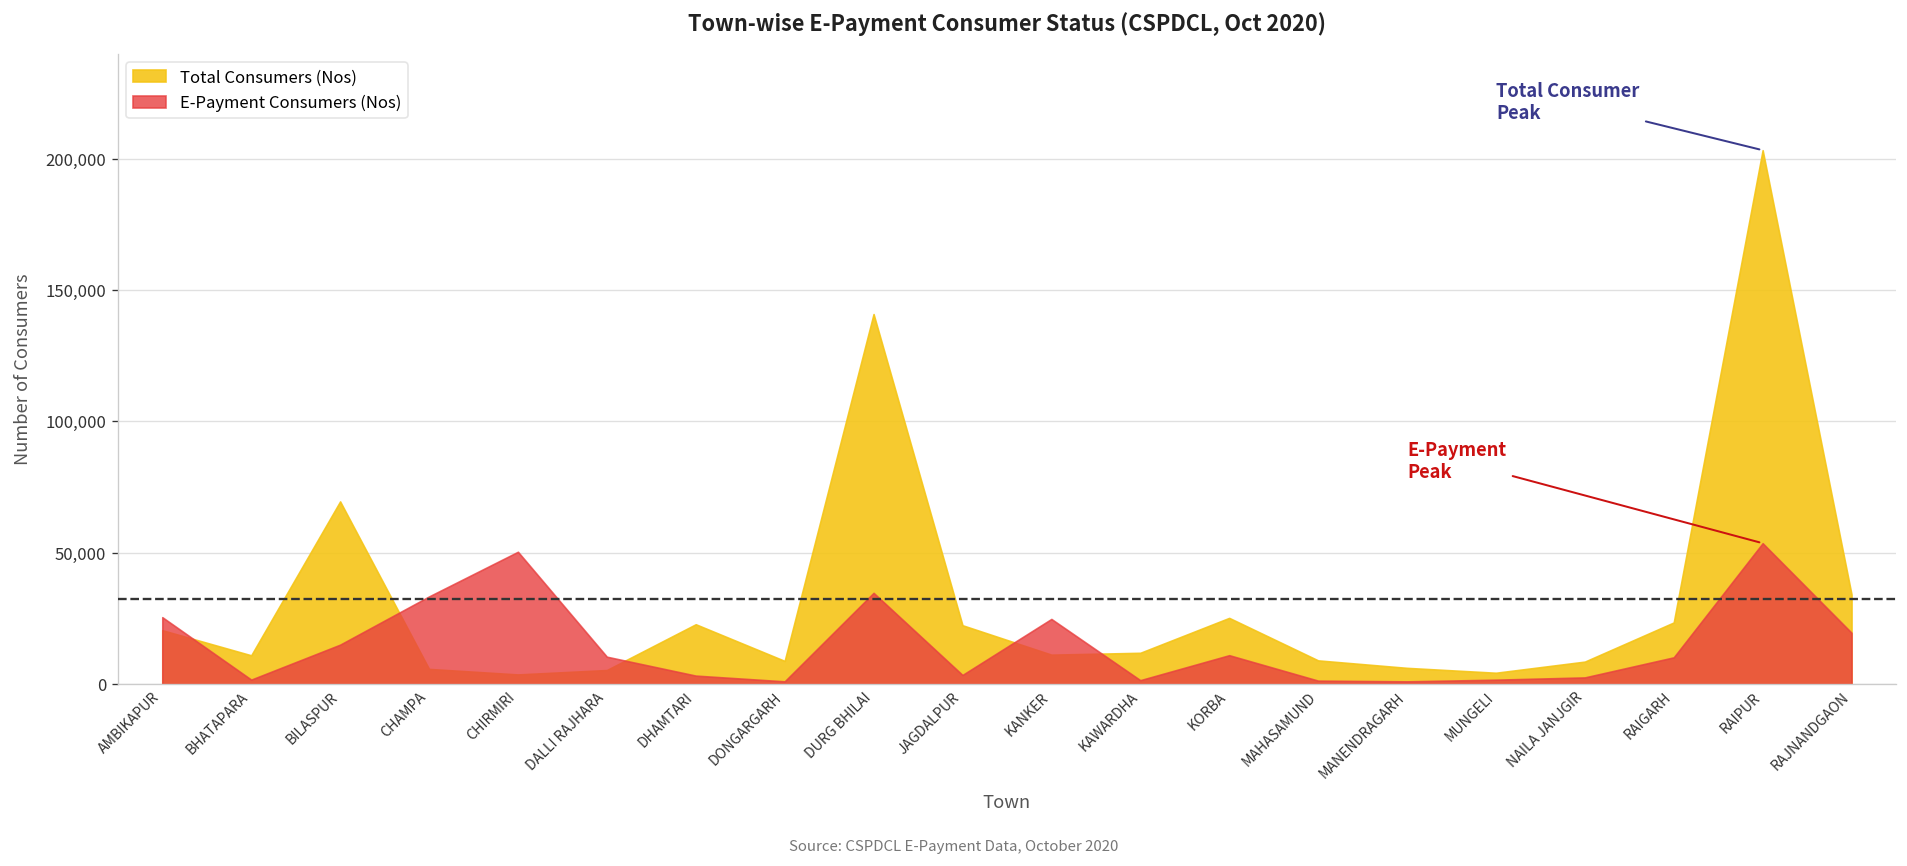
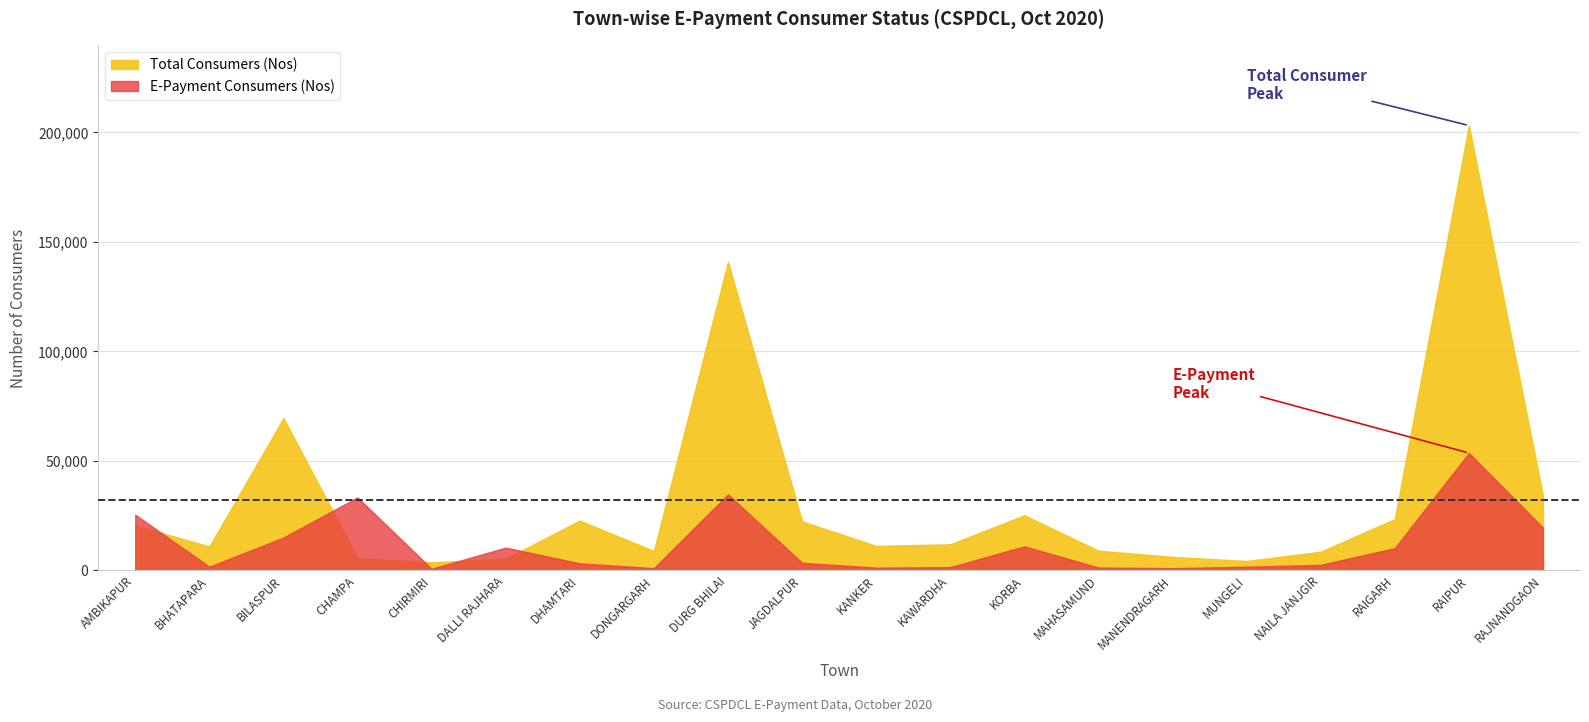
E-Payment Consumers (Nos), CHIRMIRI: 50,000 -> 1,000
E-Payment Consumers (Nos), KANKER: 25,000 -> 1,000
